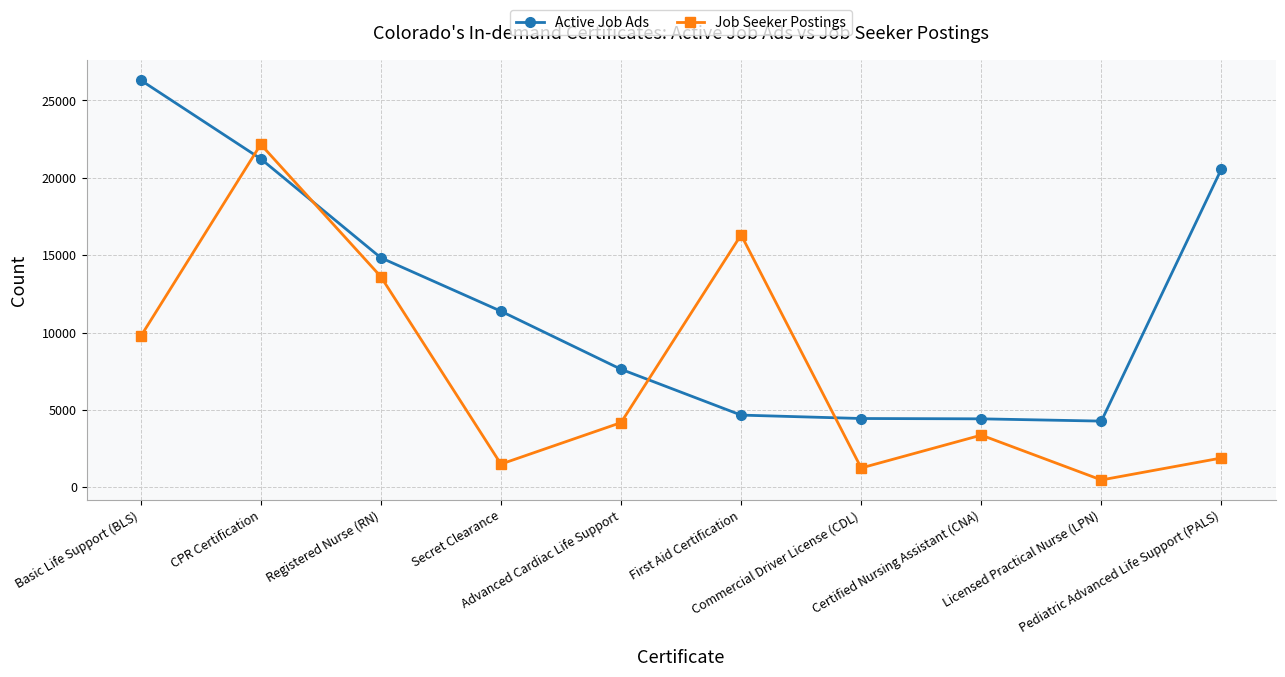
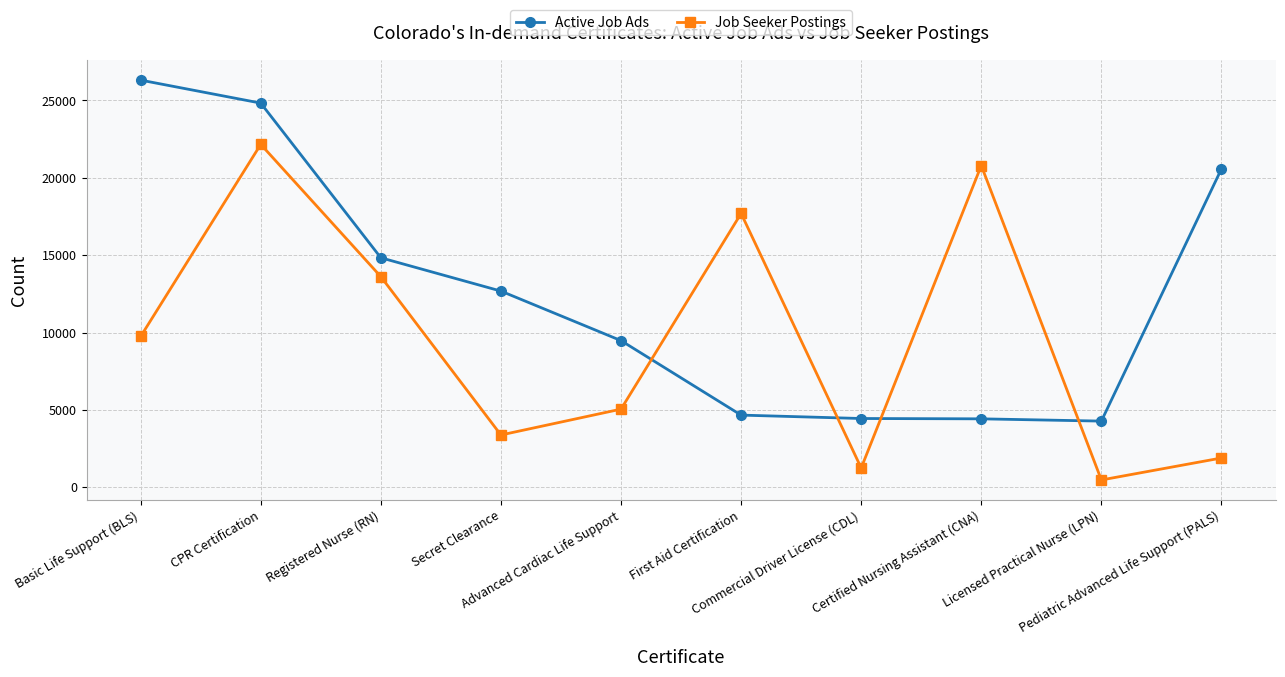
Active Job Ads, CPR Certification: 21200 -> 24800
Active Job Ads, Secret Clearance: 11400 -> 12700
Job Seeker Postings, Secret Clearance: 1500 -> 3400
Active Job Ads, Advanced Cardiac Life Support: 7600 -> 9500
Job Seeker Postings, Advanced Cardiac Life Support: 4200 -> 5100
Job Seeker Postings, First Aid Certification: 16300 -> 17700
Job Seeker Postings, Certified Nursing Assistant (CNA): 3400 -> 20800
